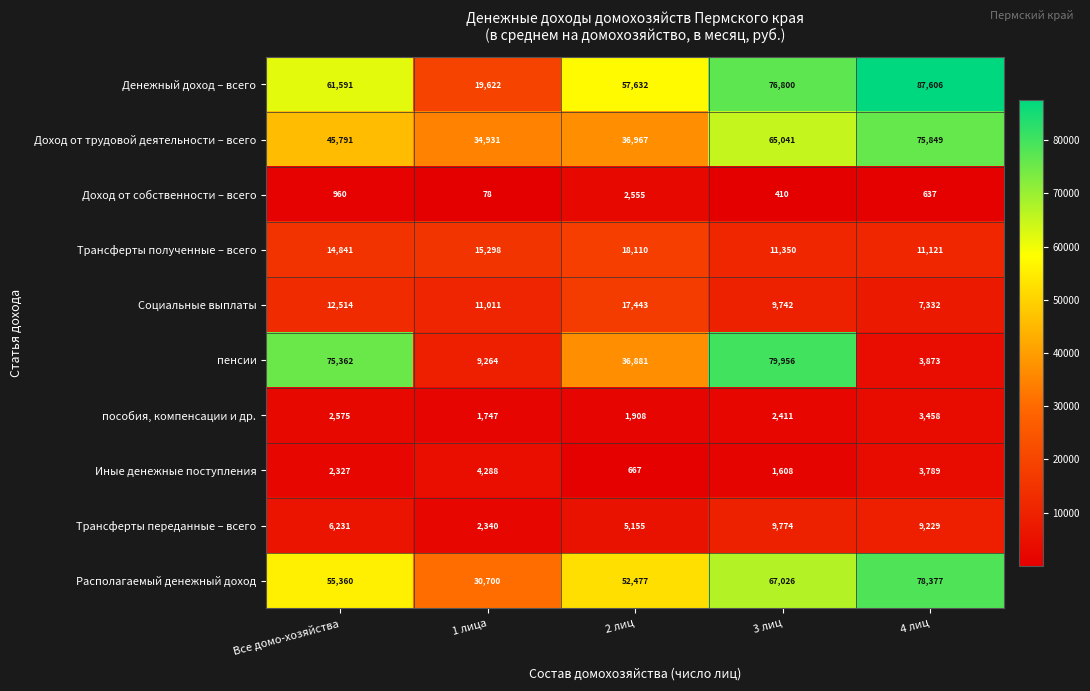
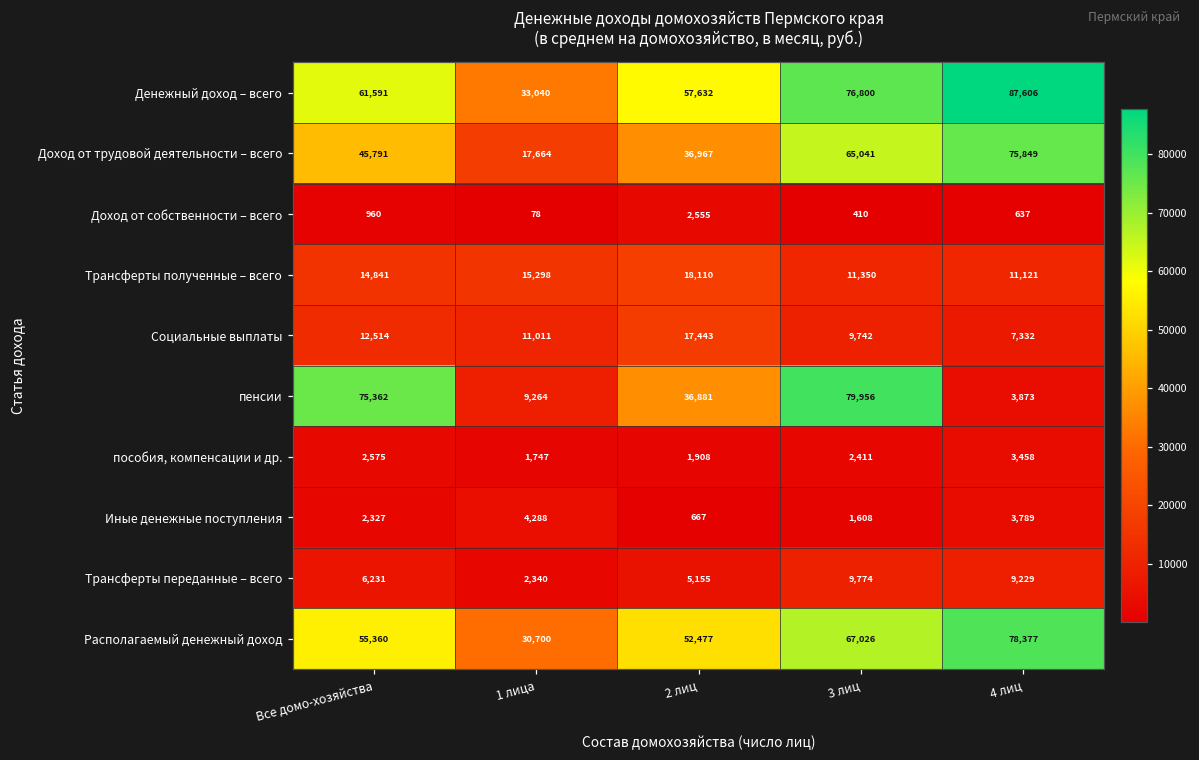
Денежный доход – всего, 1 лица: 19,622 -> 33,040
Доход от трудовой деятельности – всего, 1 лица: 34,931 -> 17,664
